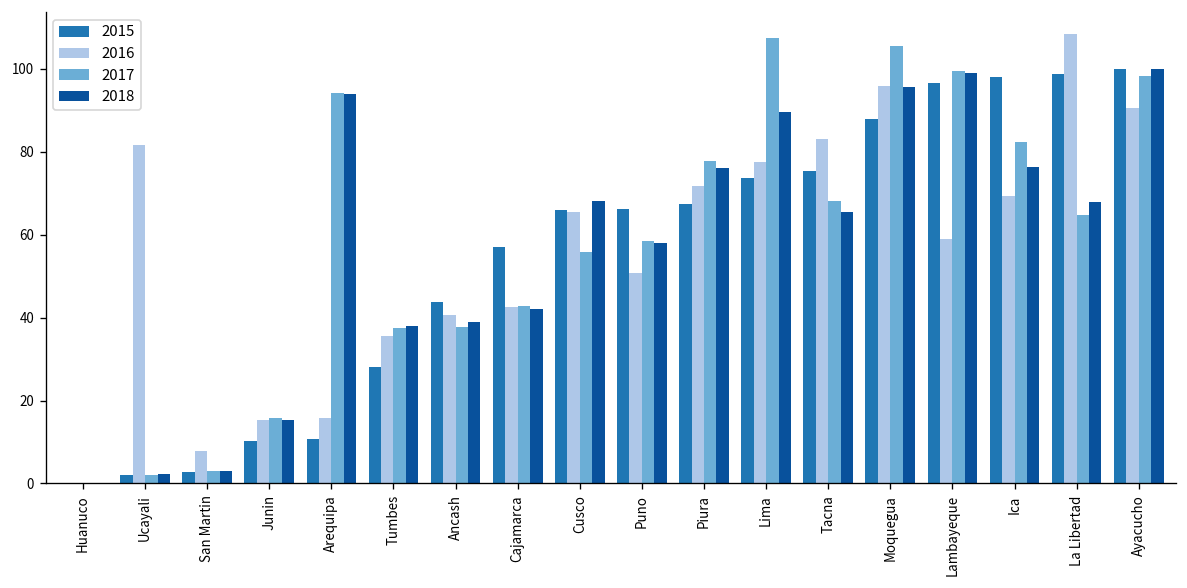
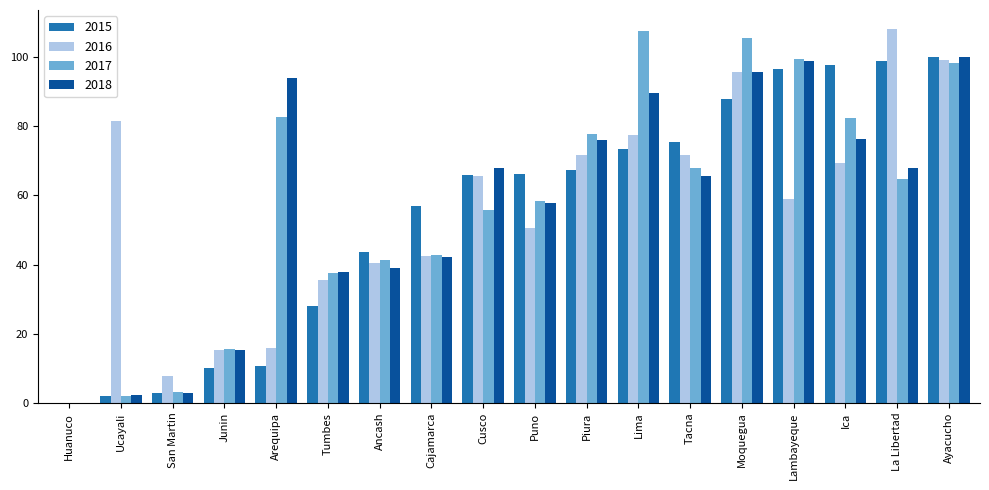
2017, Arequipa: 94 -> 83
2017, Ancash: 38 -> 41
2016, Tacna: 83 -> 72
2016, Ayacucho: 91 -> 99
